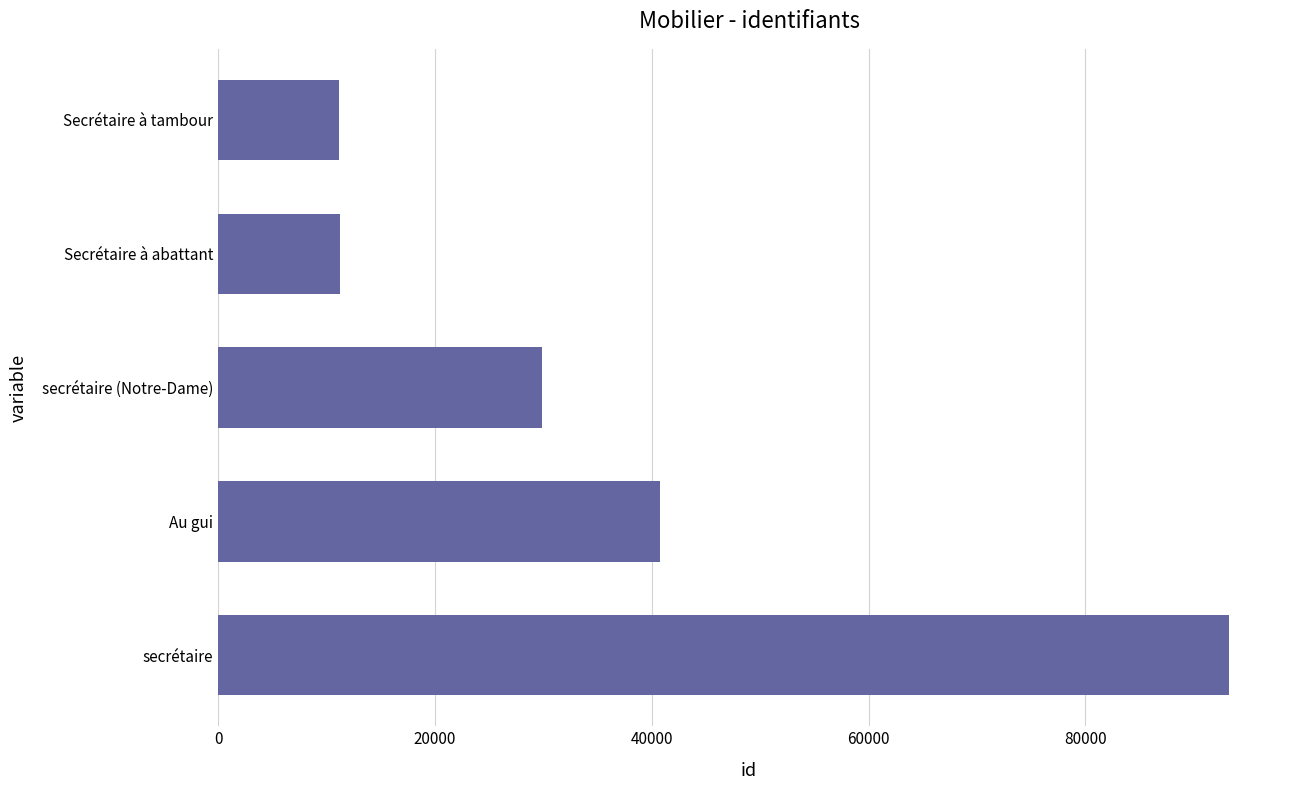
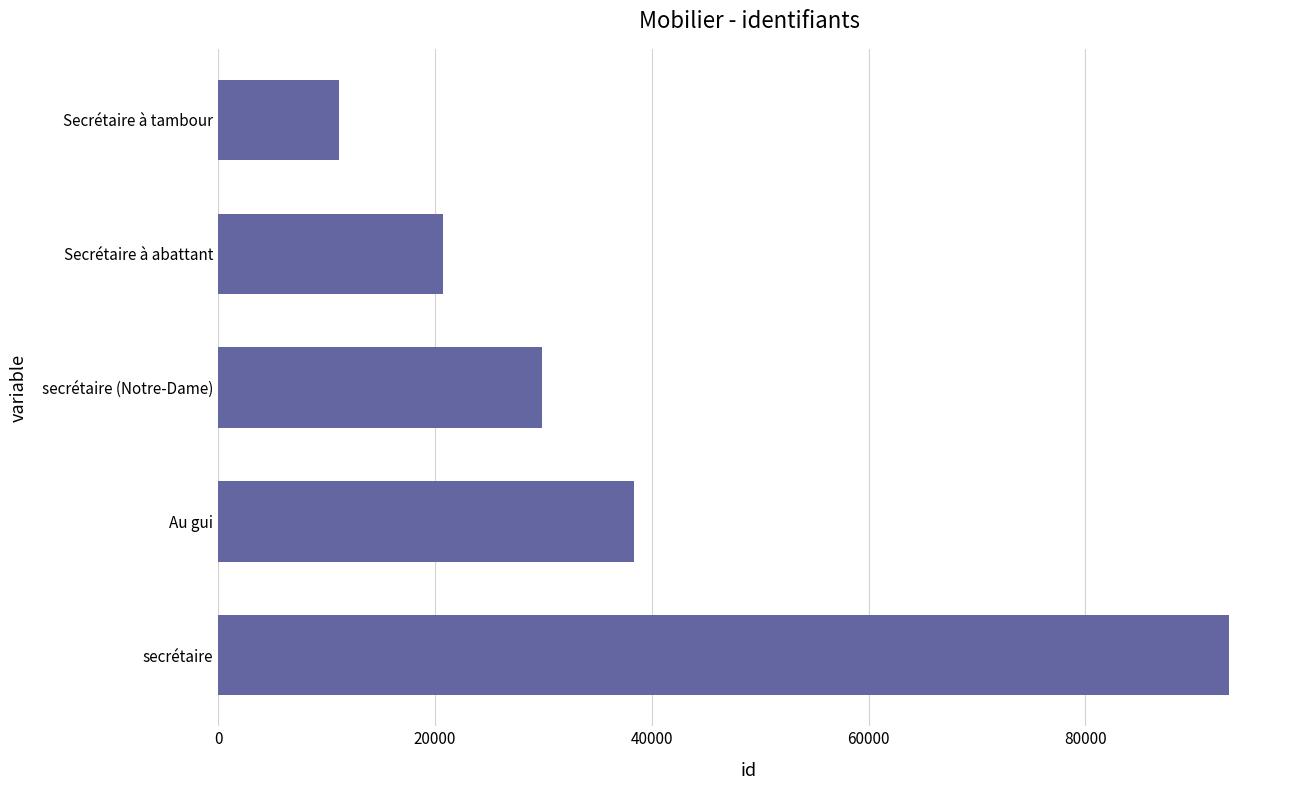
Secrétaire à abattant: 11200 -> 20800
Au gui: 40800 -> 38400
